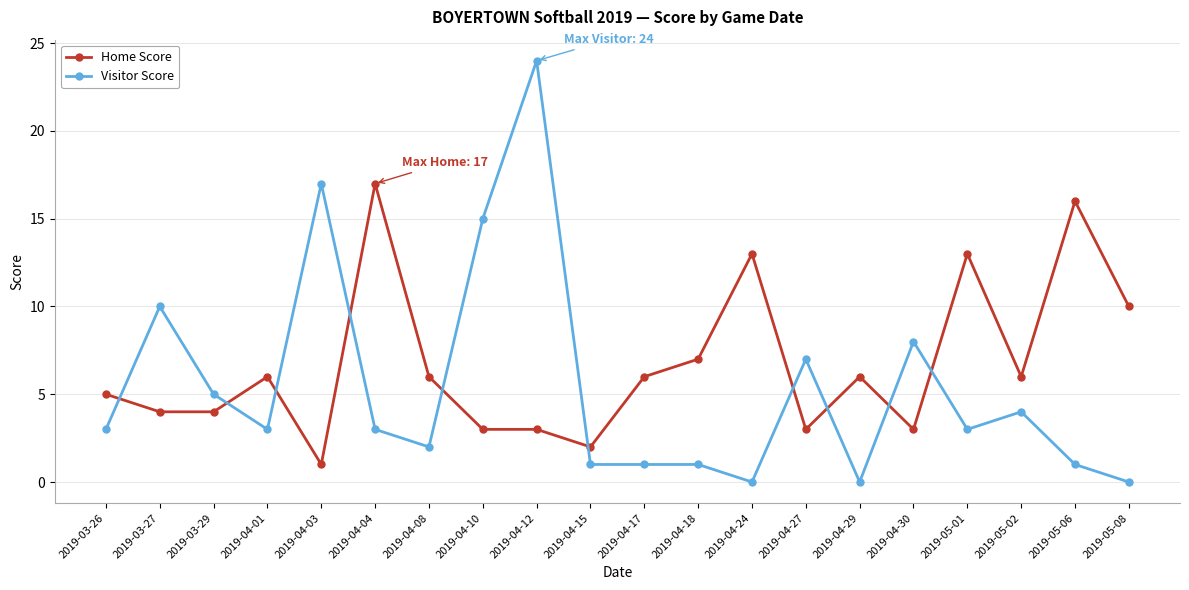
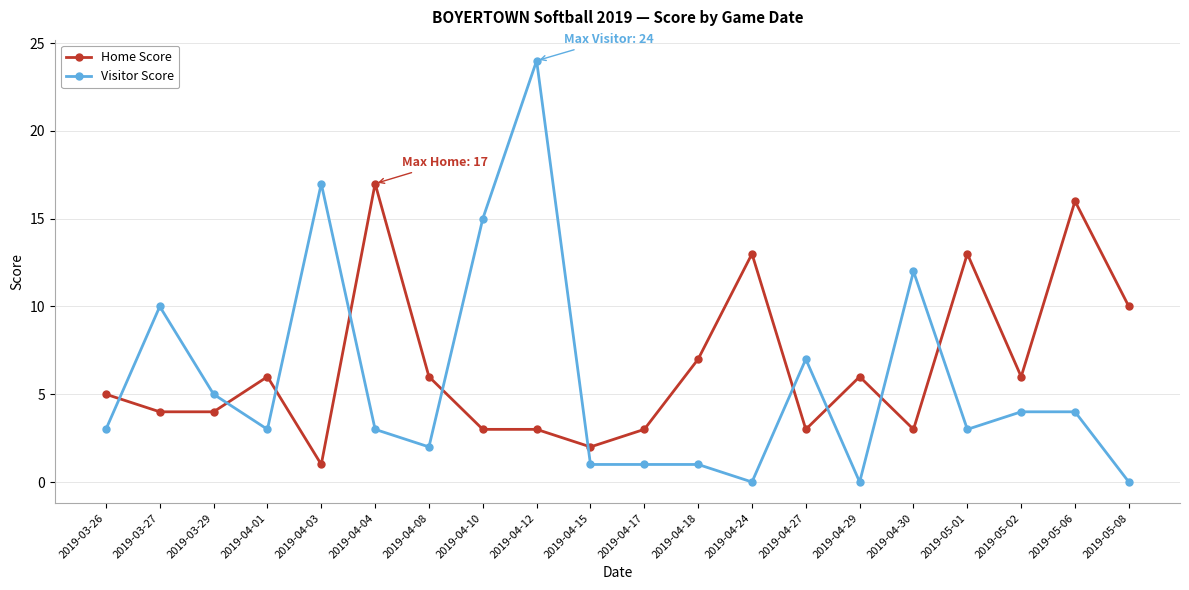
Home Score, 2019-04-17: 6 -> 3
Visitor Score, 2019-04-30: 8 -> 12
Visitor Score, 2019-05-06: 1 -> 4
